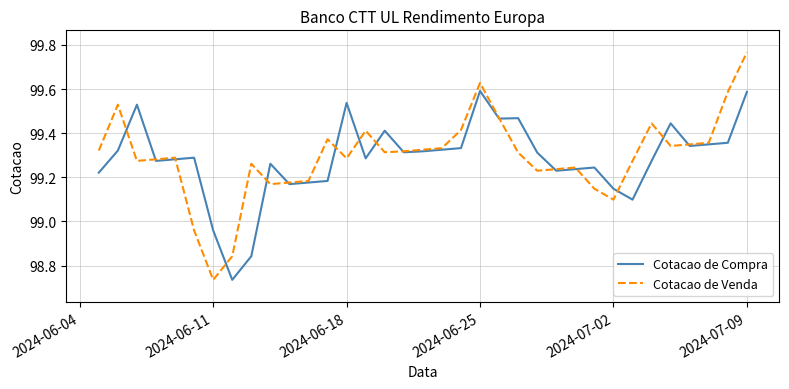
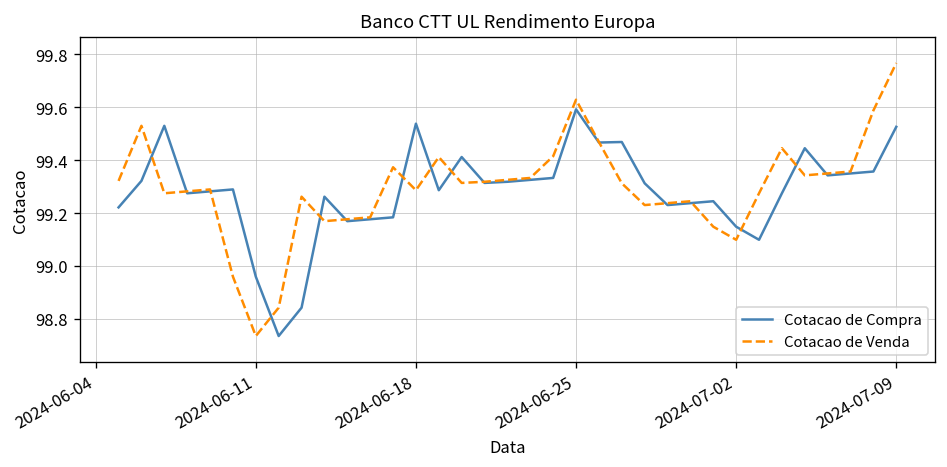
Cotacao de Compra, 2024-07-09: 99.59 -> 99.53
